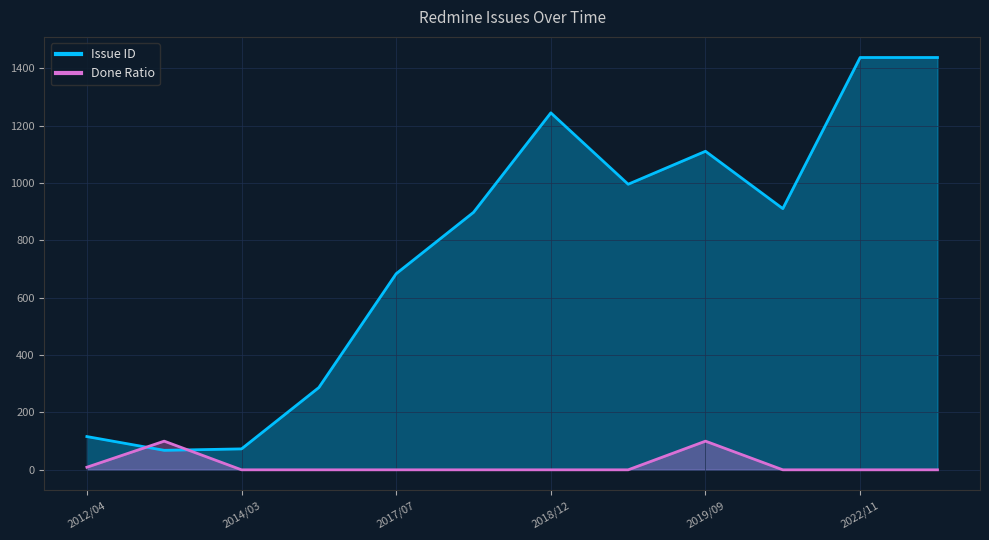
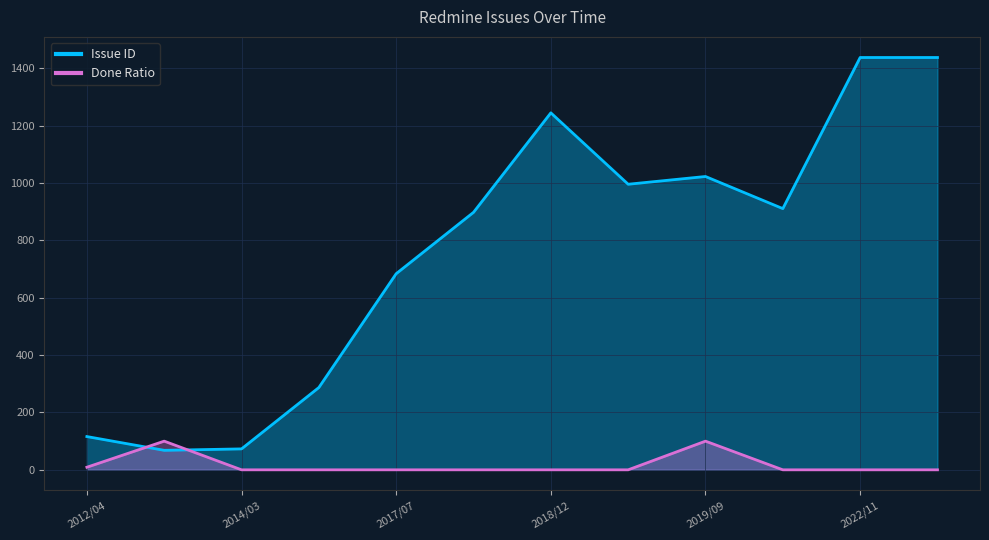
Issue ID, 2019/09: 1110 -> 1020
